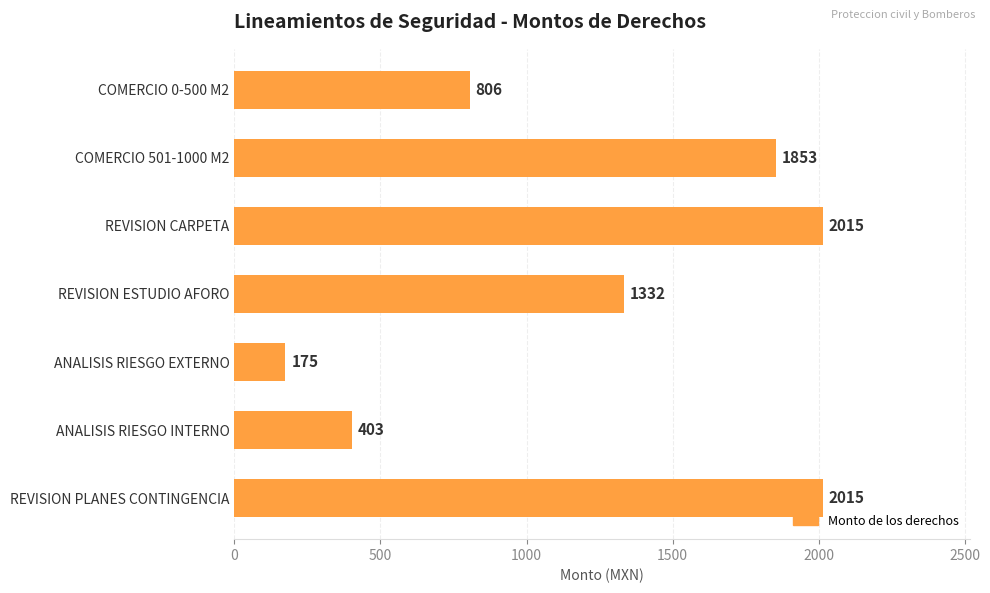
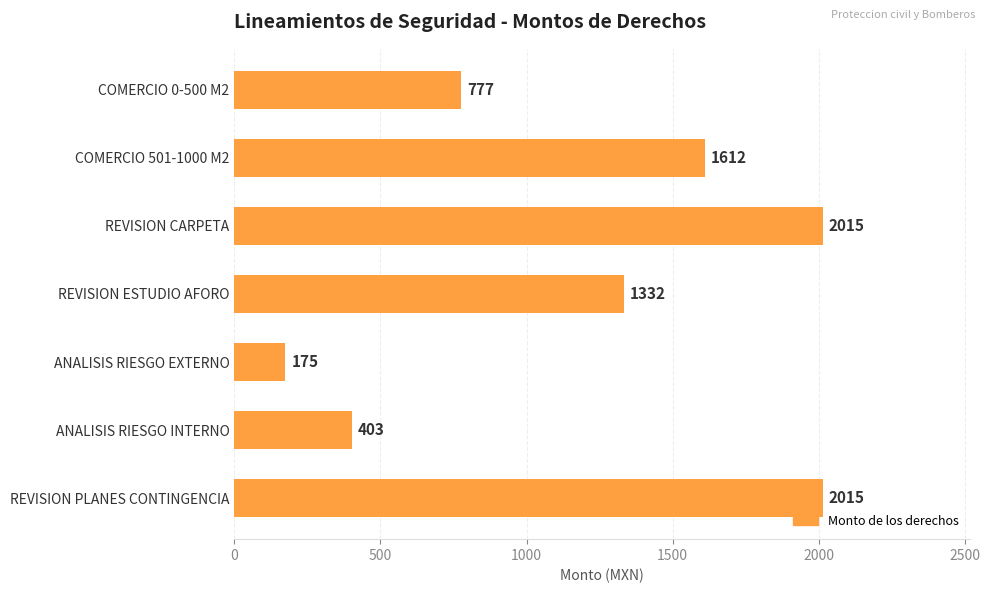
COMERCIO 0-500 M2: 806 -> 777
COMERCIO 501-1000 M2: 1853 -> 1612
